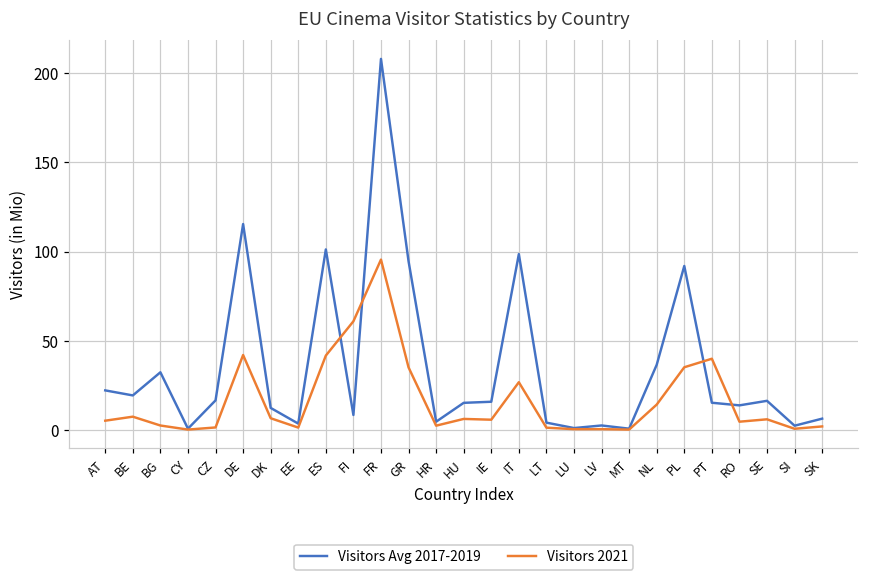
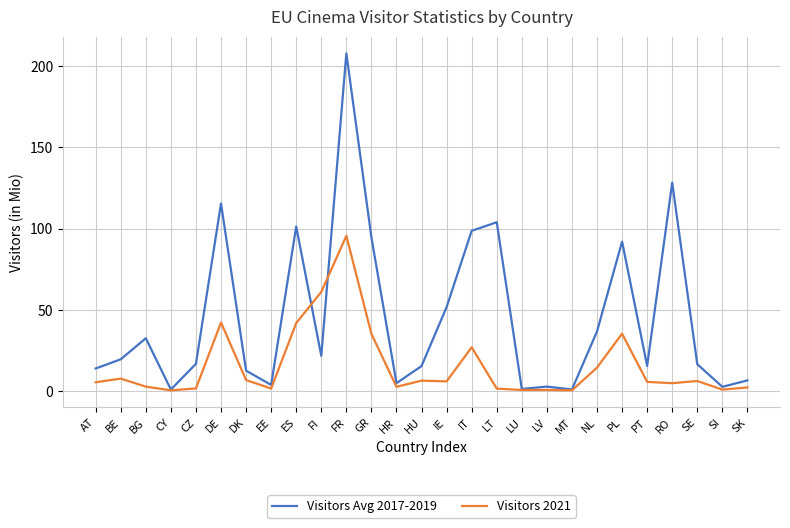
Visitors Avg 2017-2019, AT: 22 -> 14
Visitors Avg 2017-2019, FI: 8 -> 22
Visitors Avg 2017-2019, IE: 16 -> 52
Visitors Avg 2017-2019, LT: 4 -> 104
Visitors 2021, PT: 40 -> 5
Visitors Avg 2017-2019, RO: 14 -> 128
